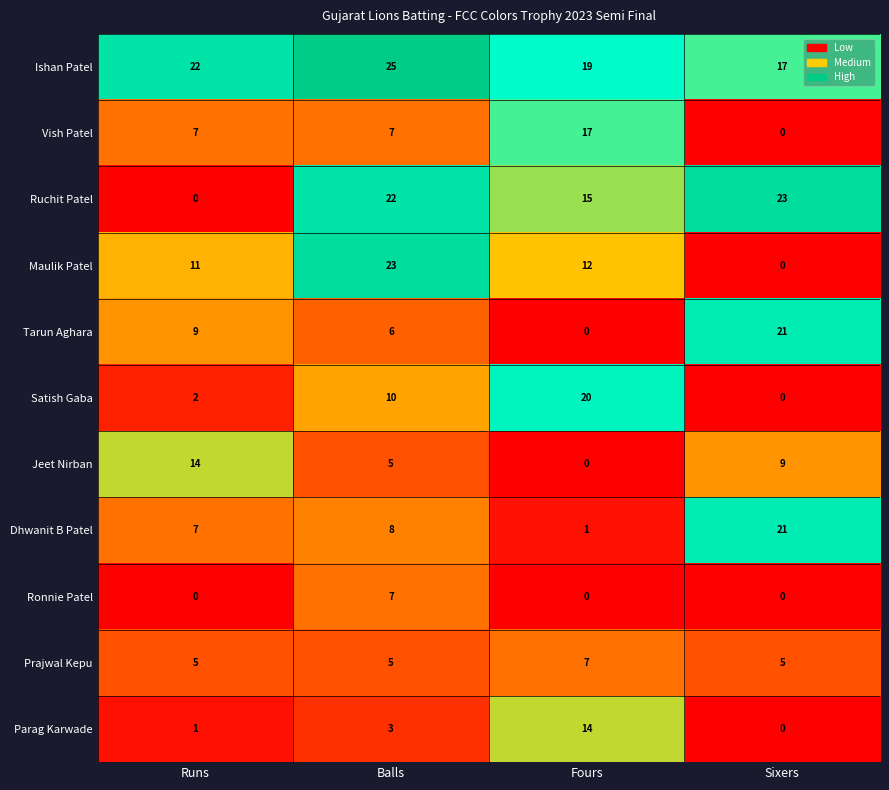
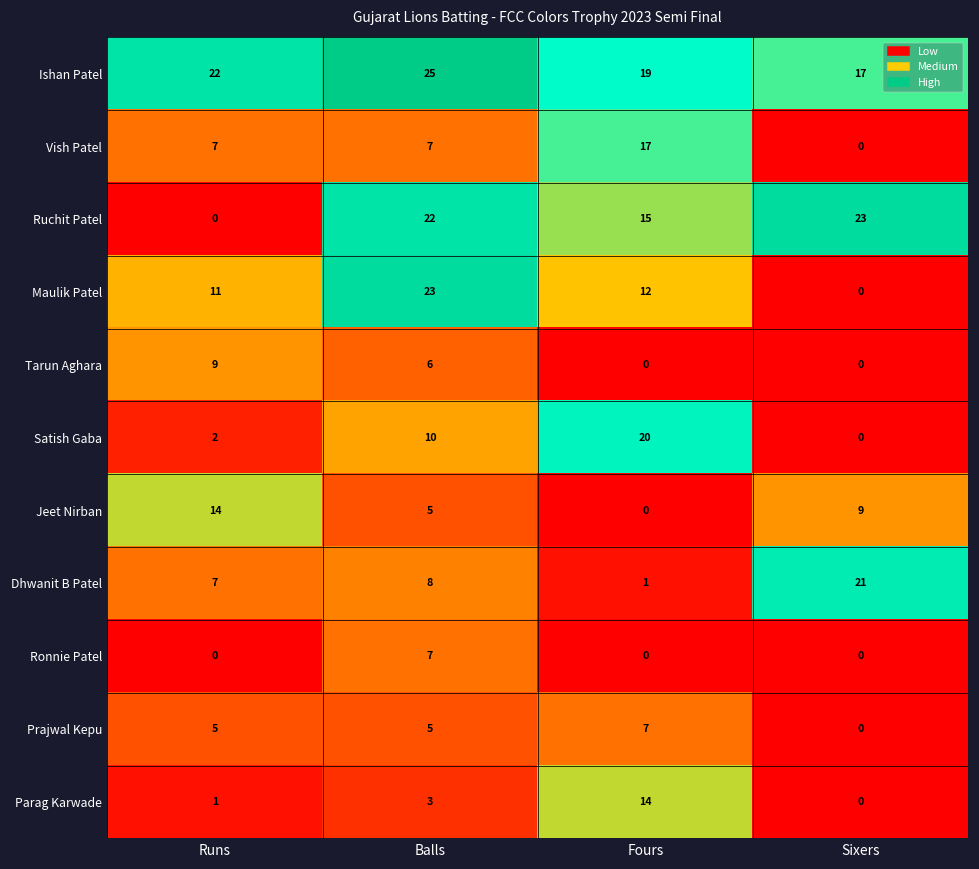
Tarun Aghara, Sixers: 21 -> 0
Prajwal Kepu, Sixers: 5 -> 0
